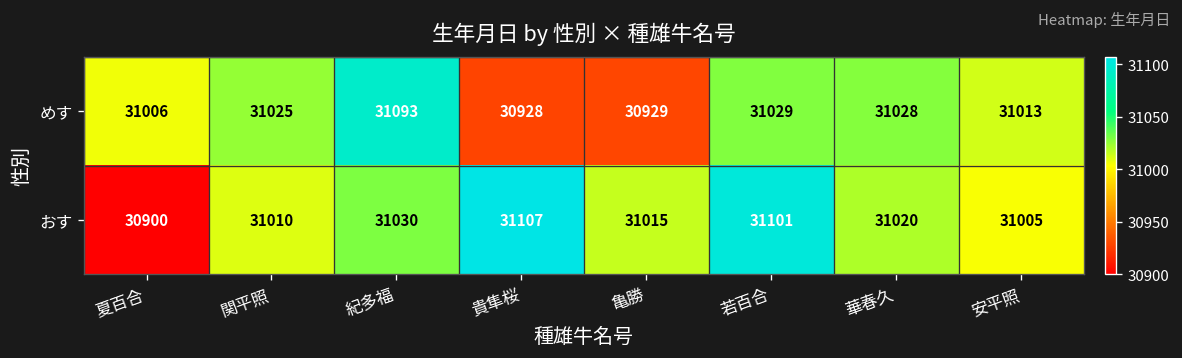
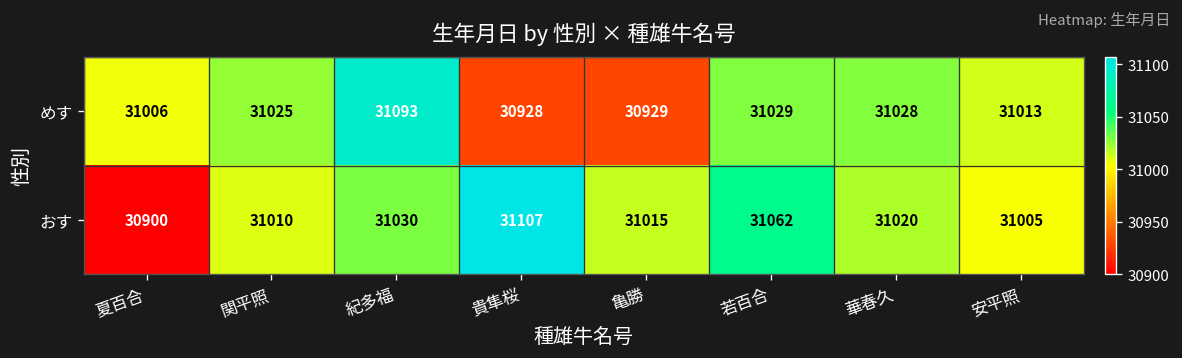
おす, 若百合: 31101 -> 31062
